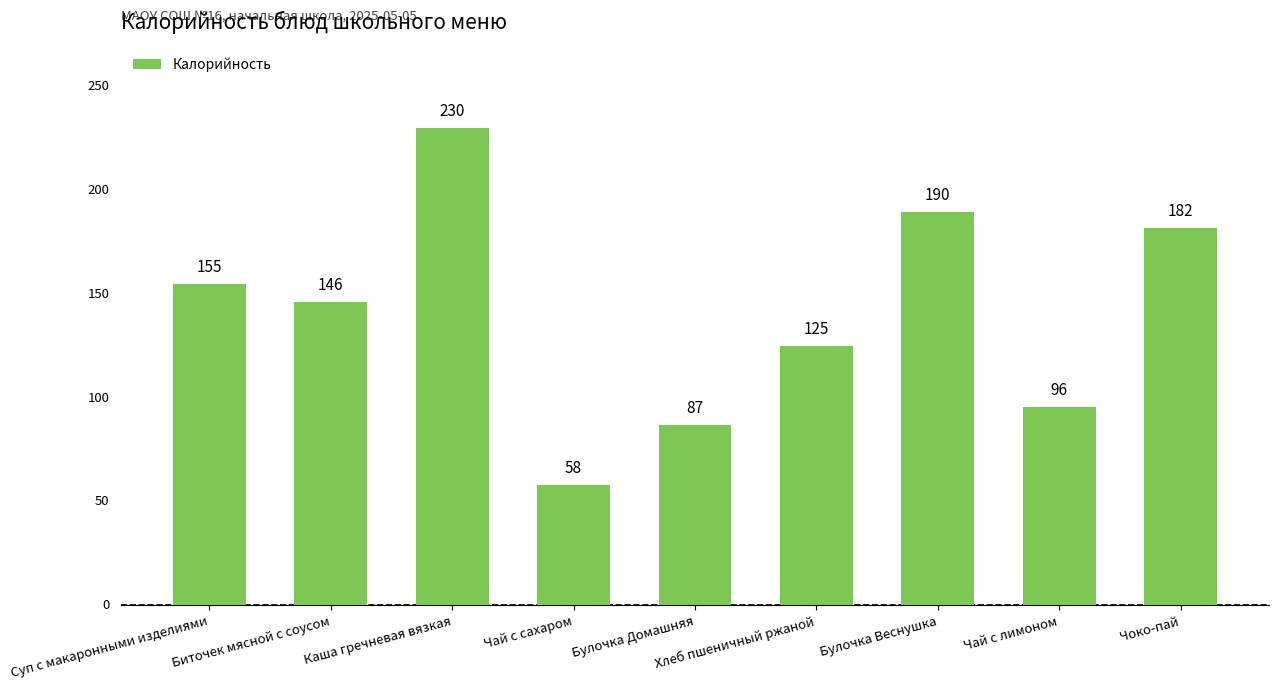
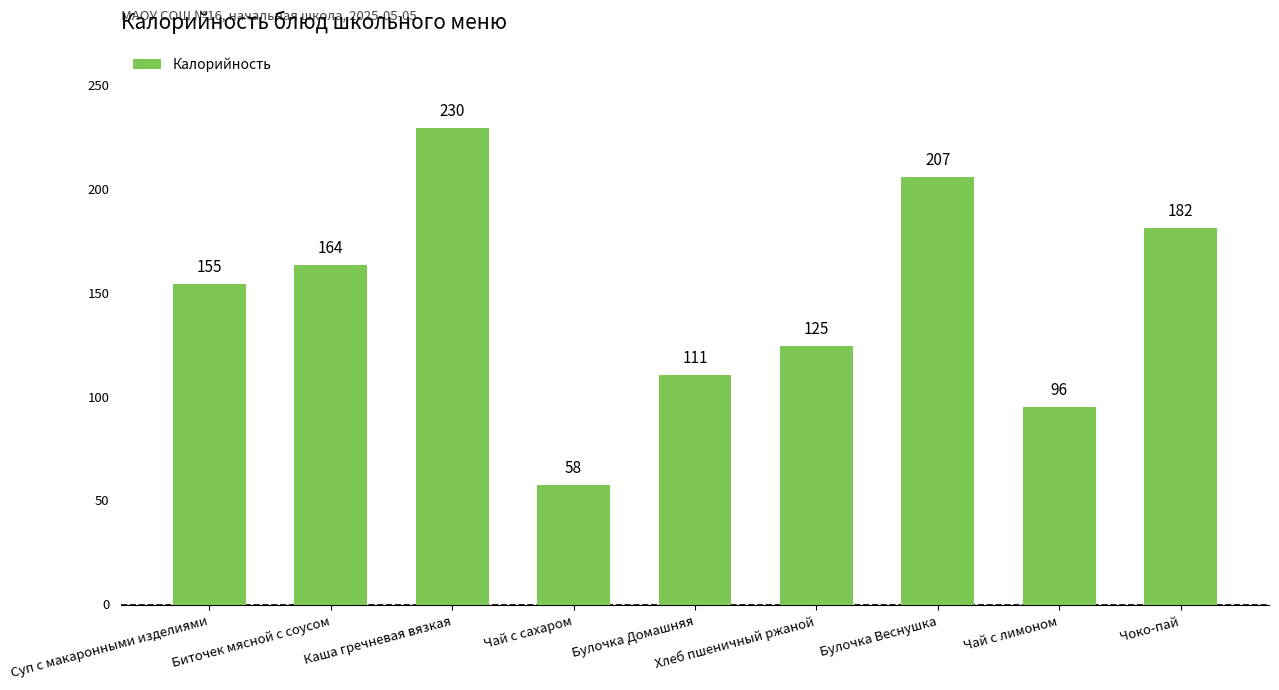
Биточек мясной с соусом: 146 -> 164
Булочка Домашняя: 87 -> 111
Булочка Веснушка: 190 -> 207
